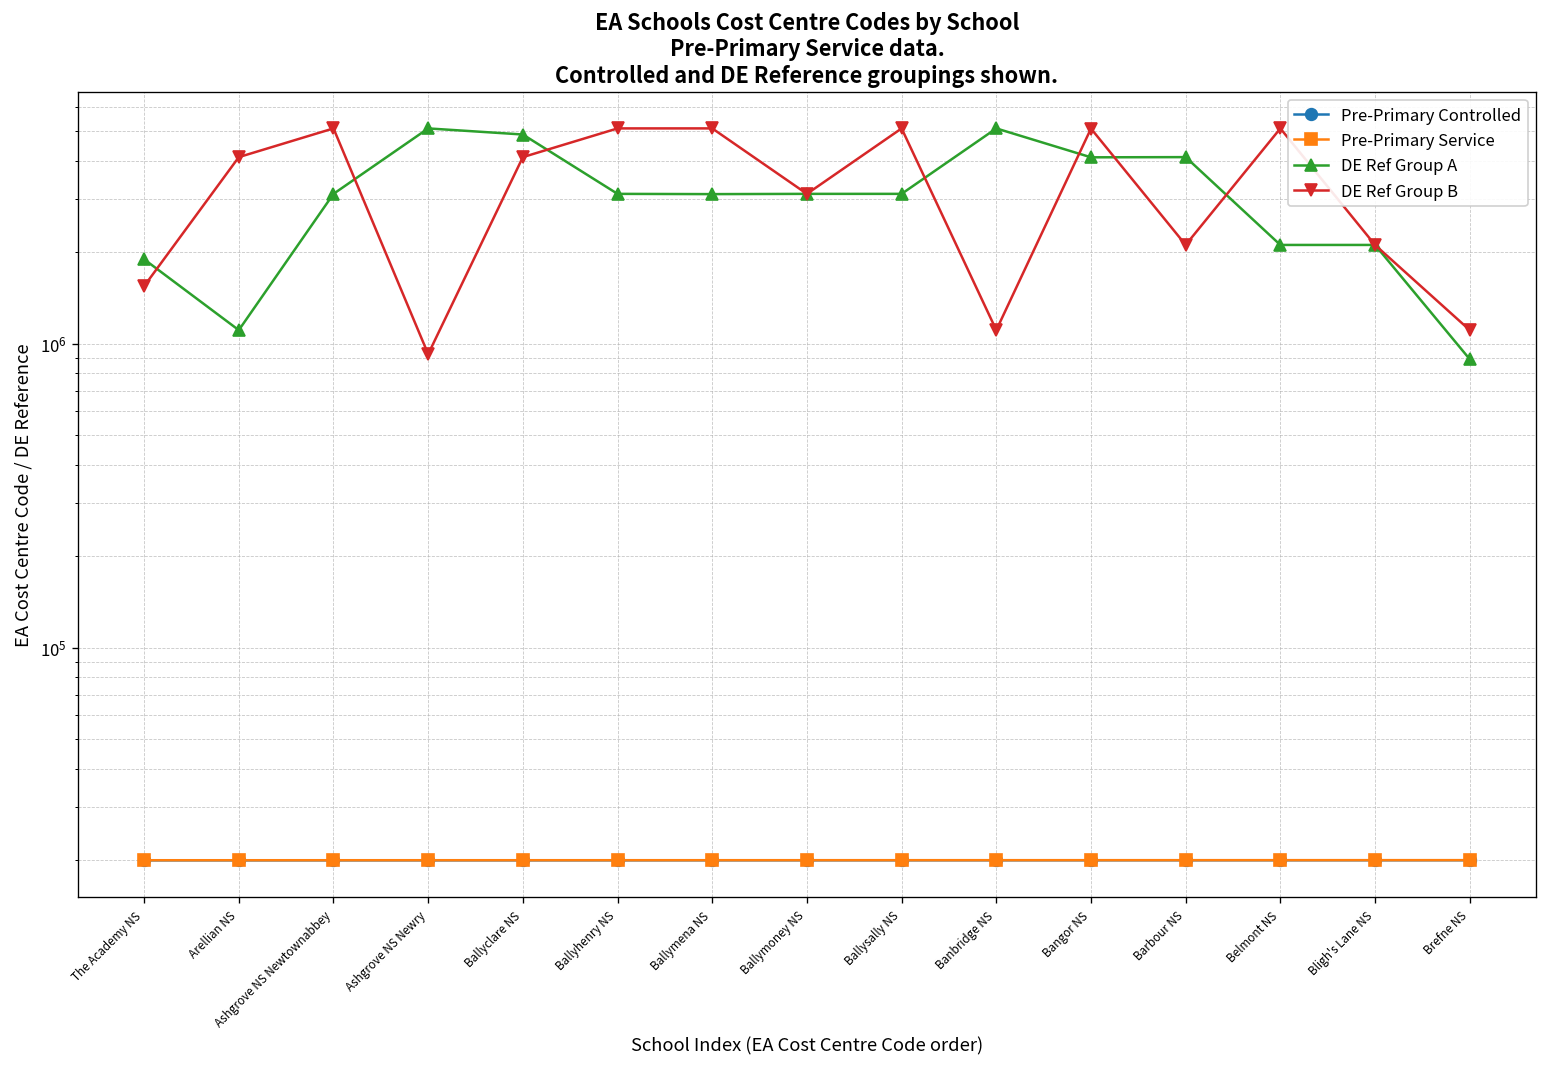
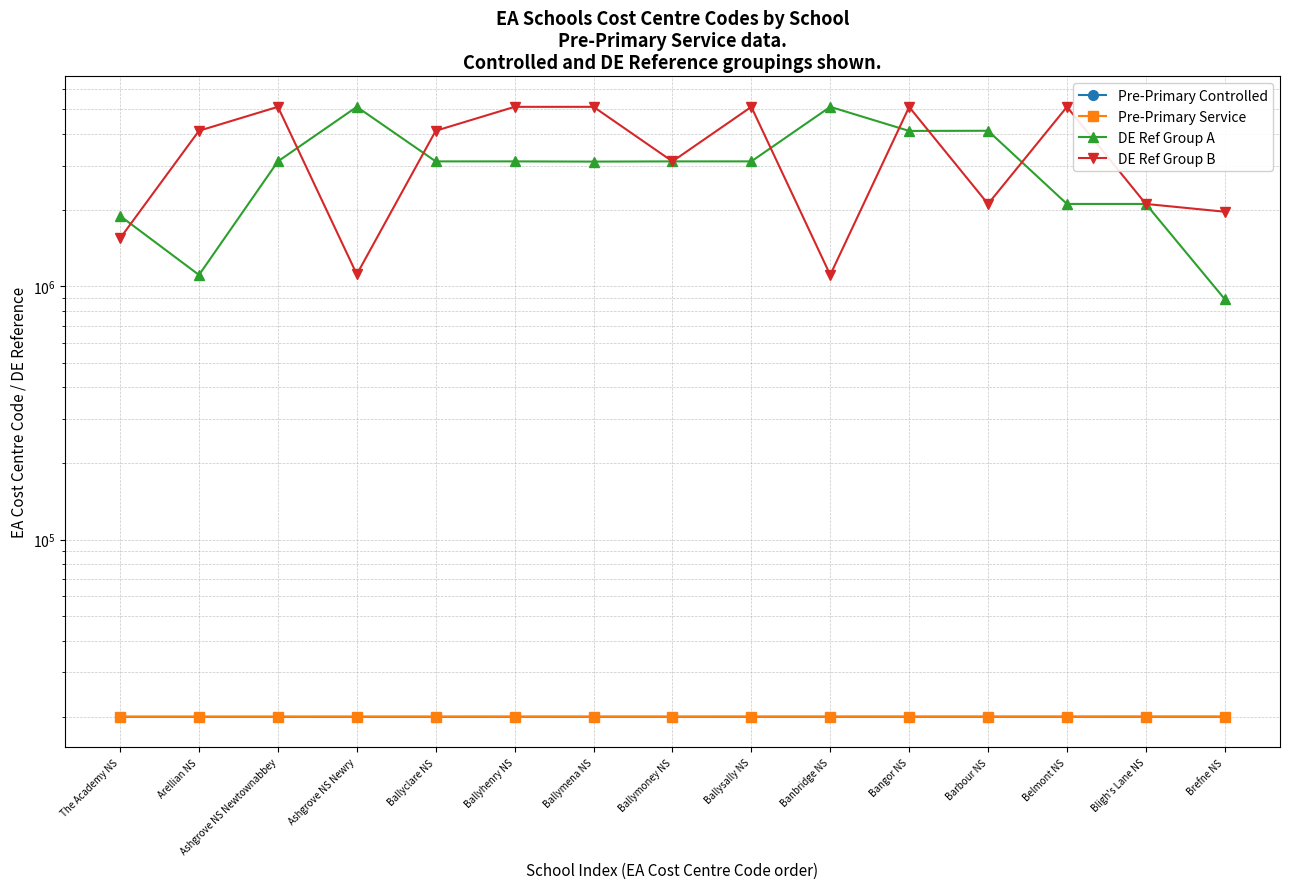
DE Ref Group B, Ashgrove NS Newry: 930000 -> 1100000
DE Ref Group A, Ballyclare NS: 4900000 -> 3100000
DE Ref Group B, Brefne NS: 1100000 -> 2000000
